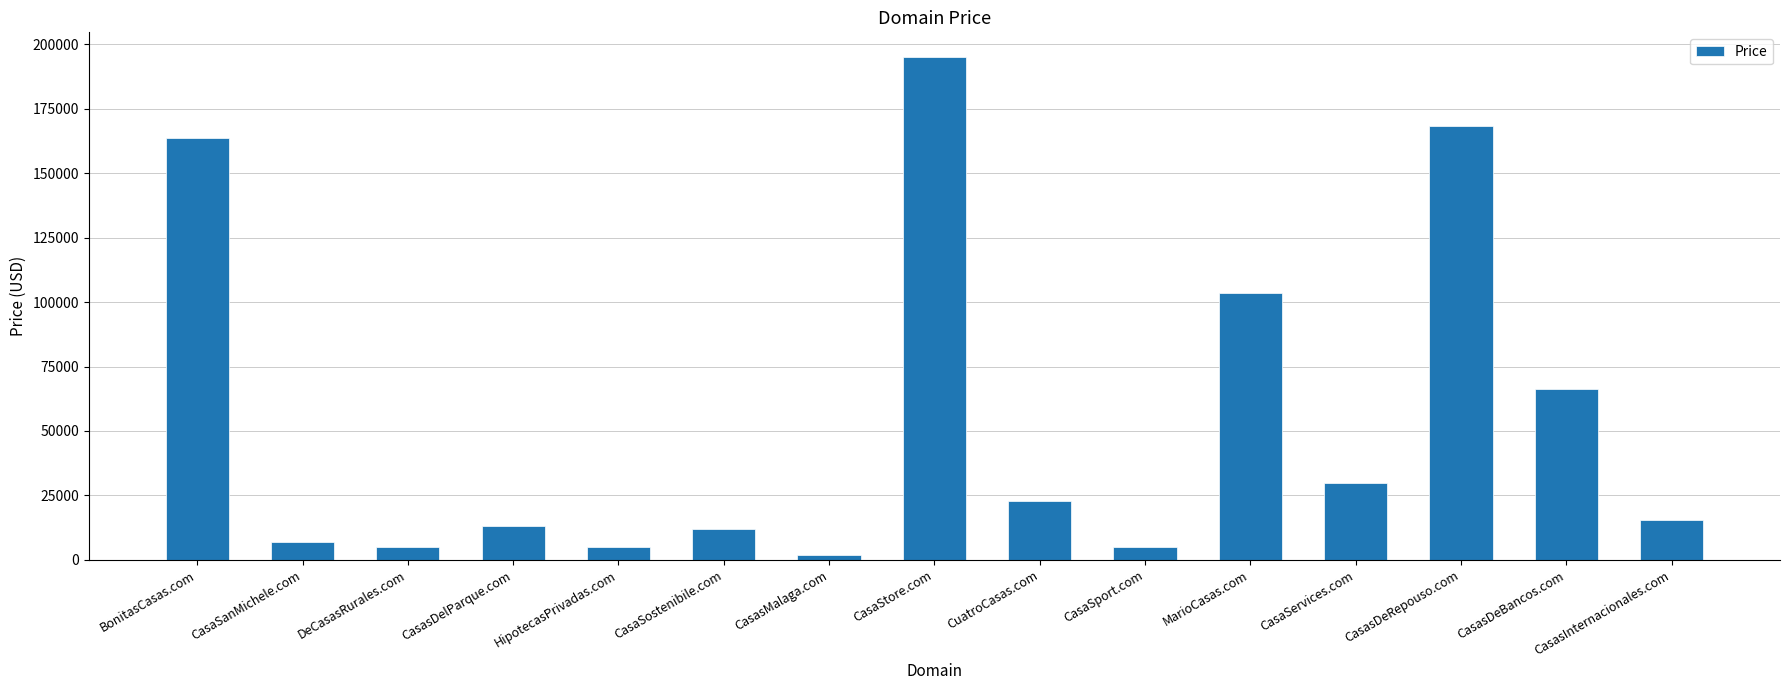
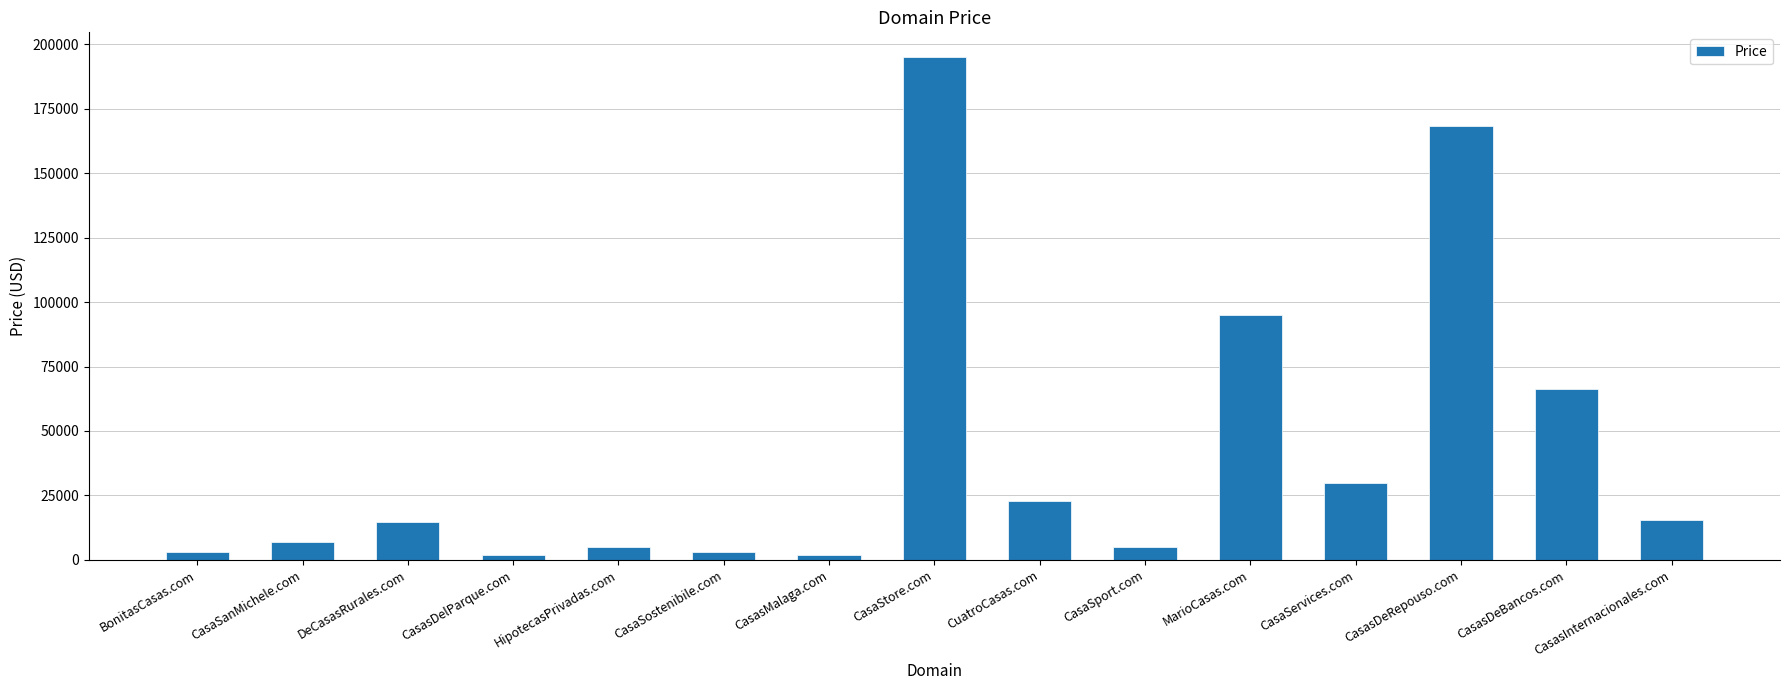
BonitasCasas.com: 164000 -> 3000
DeCasasRurales.com: 5000 -> 15000
CasasDelParque.com: 13000 -> 2000
CasaSostenibile.com: 12000 -> 3000
MarioCasas.com: 104000 -> 95000
